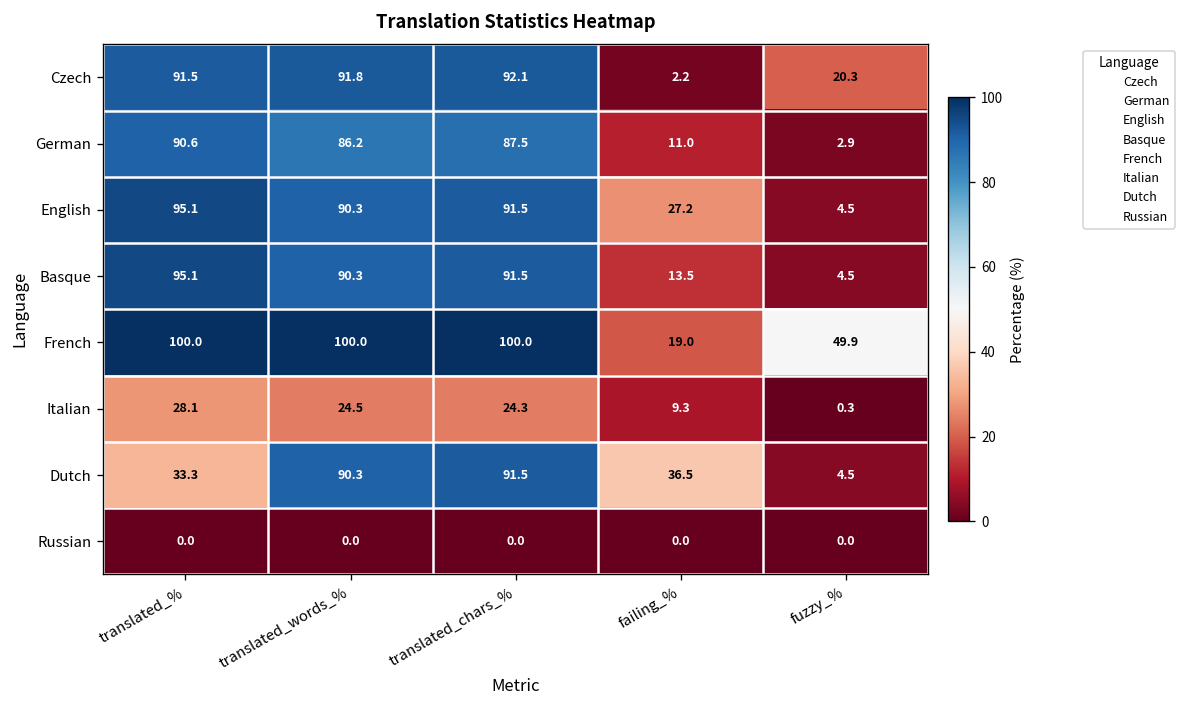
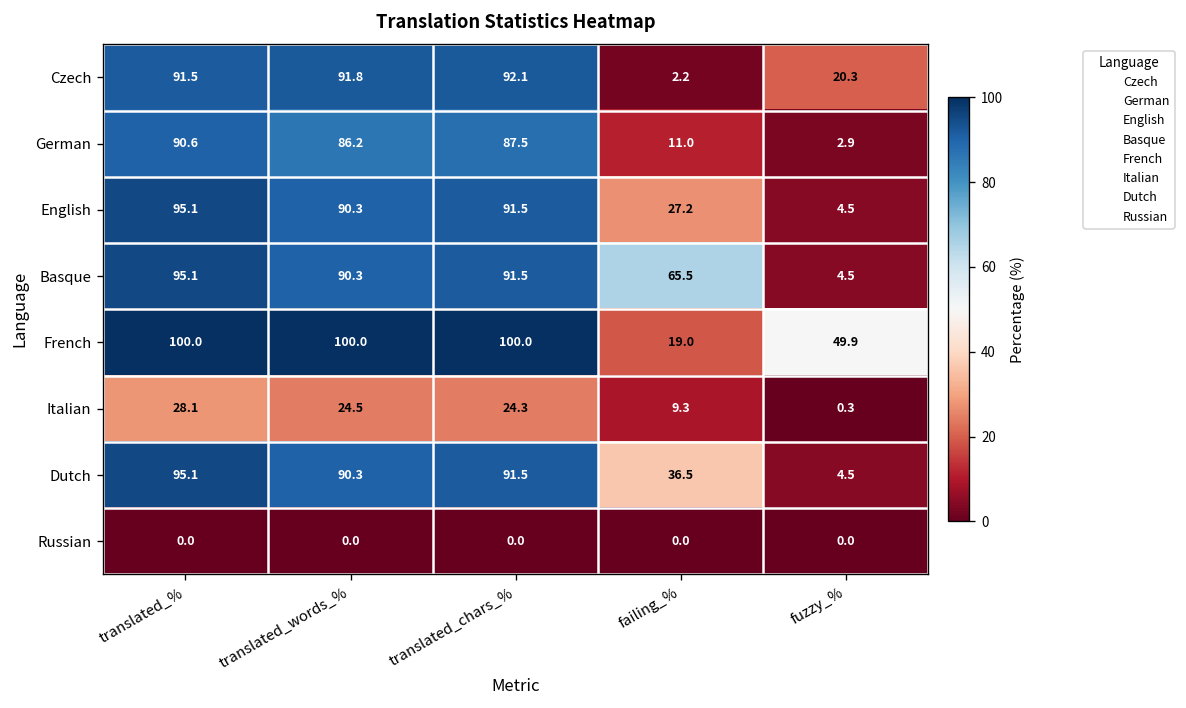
Basque, failing_%: 13.5 -> 65.5
Dutch, translated_%: 33.3 -> 95.1
